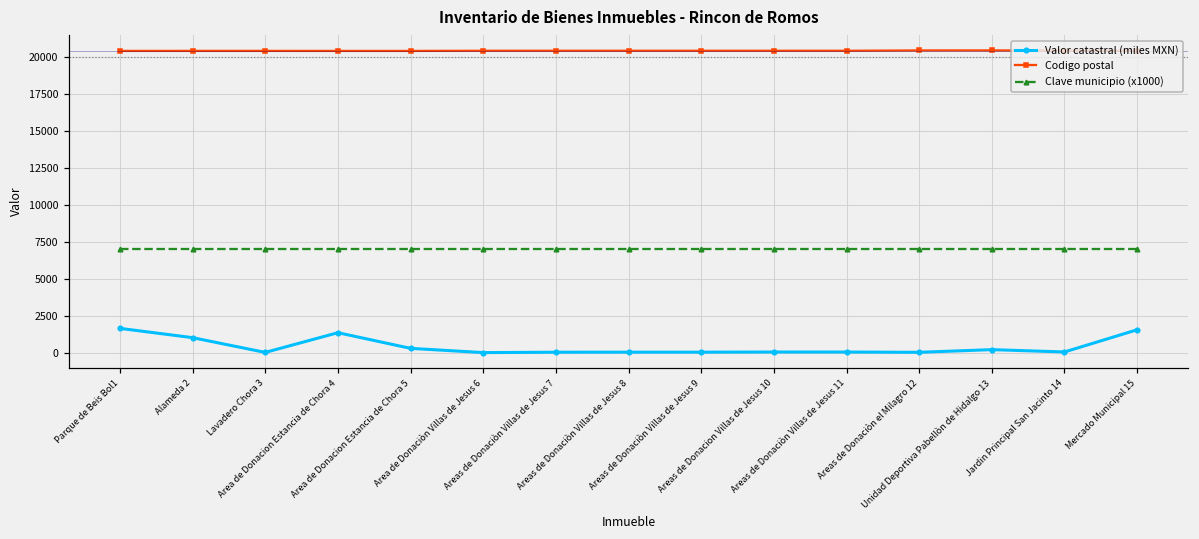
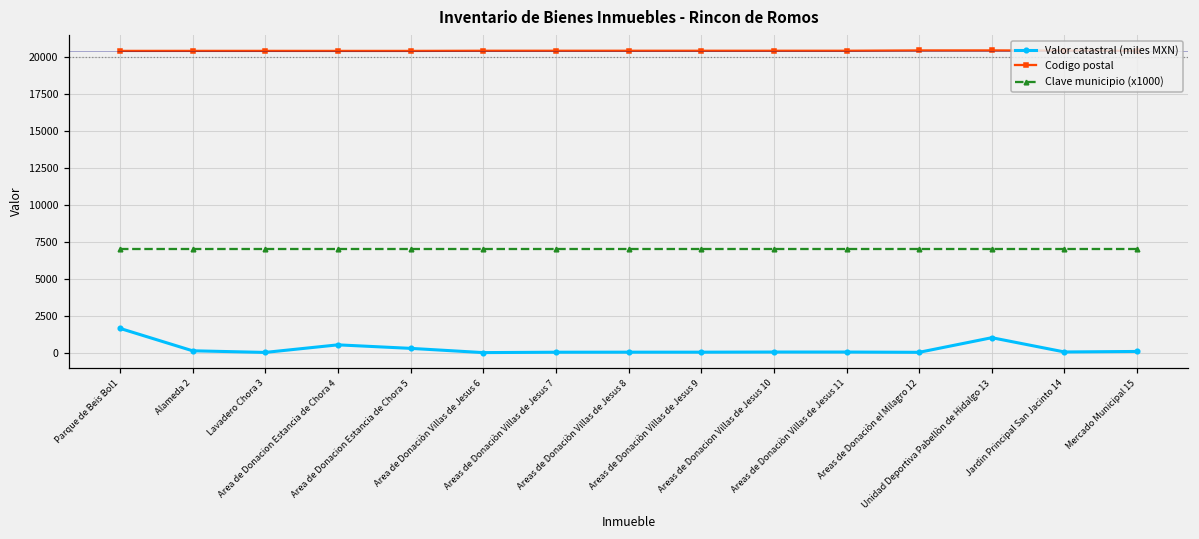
Valor catastral (miles MXN), Alameda 2: 1000 -> 100
Valor catastral (miles MXN), Area de Donacion Estancia de Chora 4: 1300 -> 500
Valor catastral (miles MXN), Unidad Deportiva Pabellòn de Hidalgo 13: 200 -> 1000
Valor catastral (miles MXN), Mercado Municipal 15: 1500 -> 100
